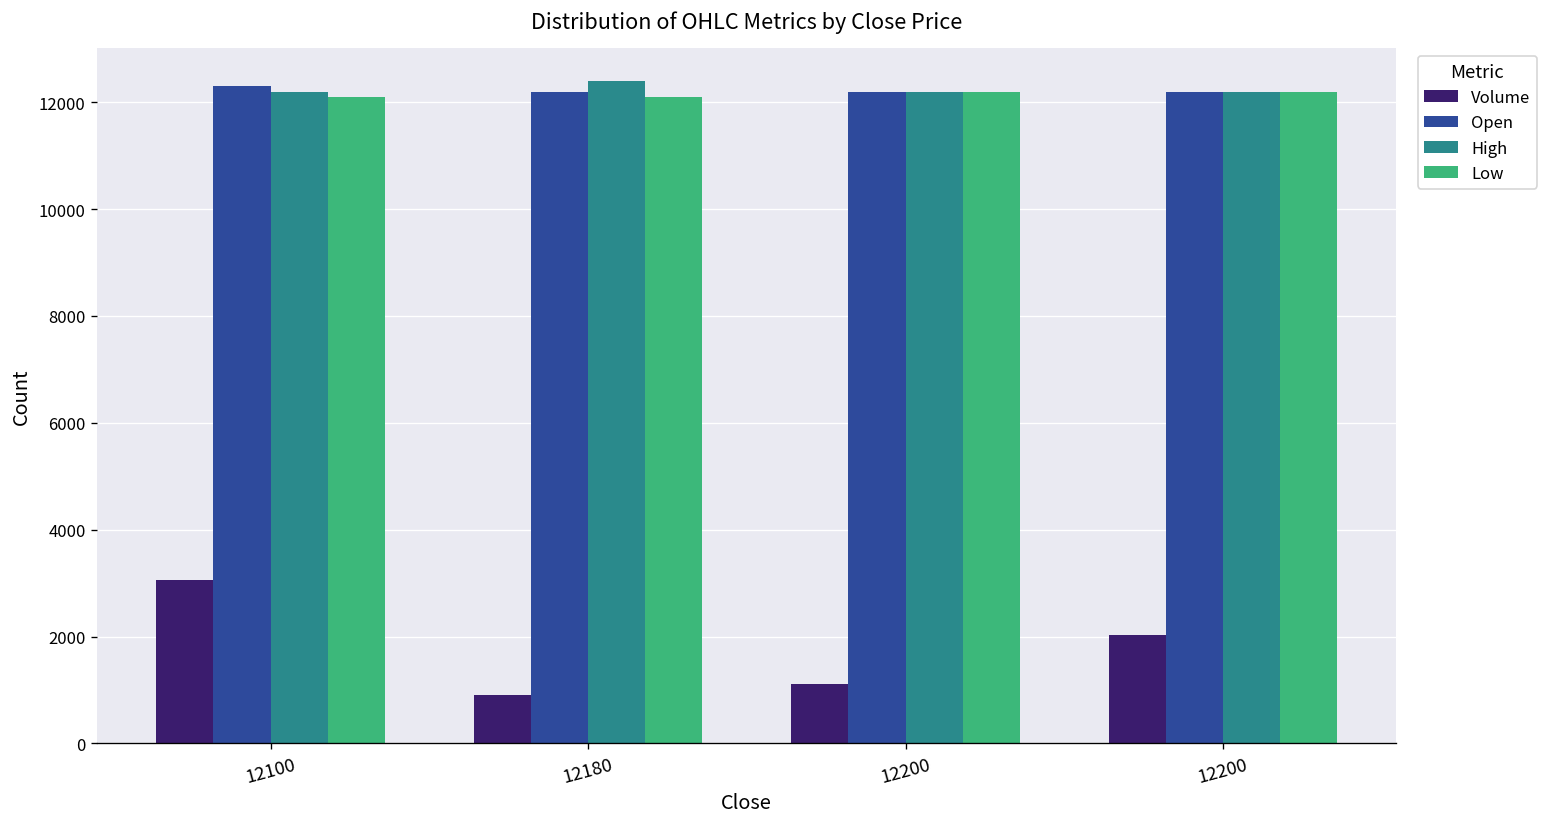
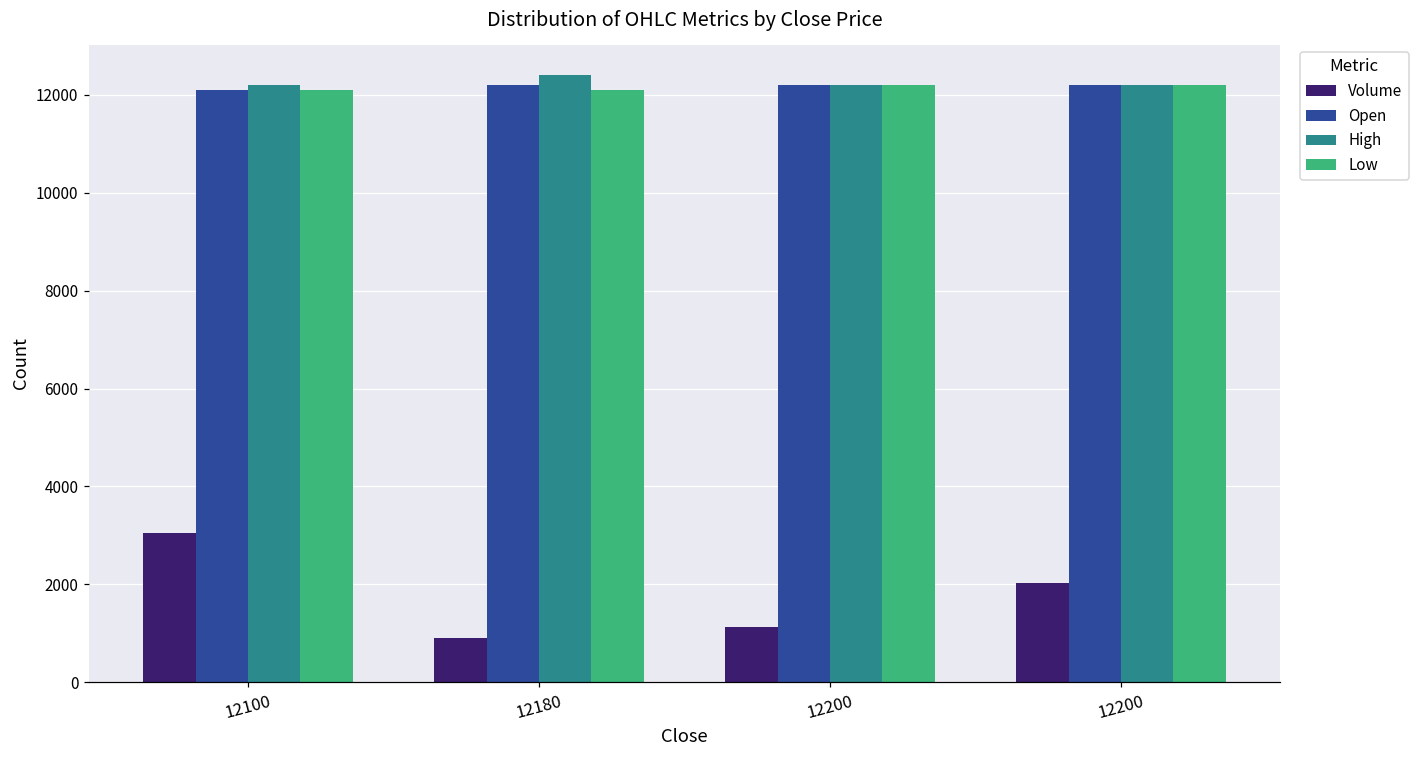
Open, 12100: 12300 -> 12100
